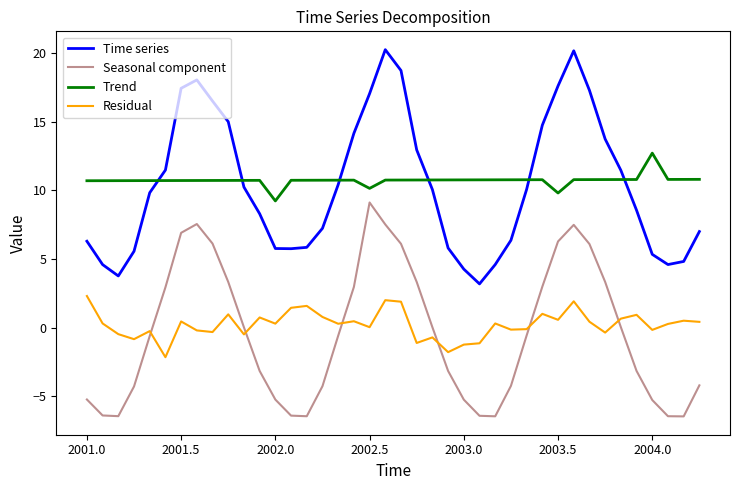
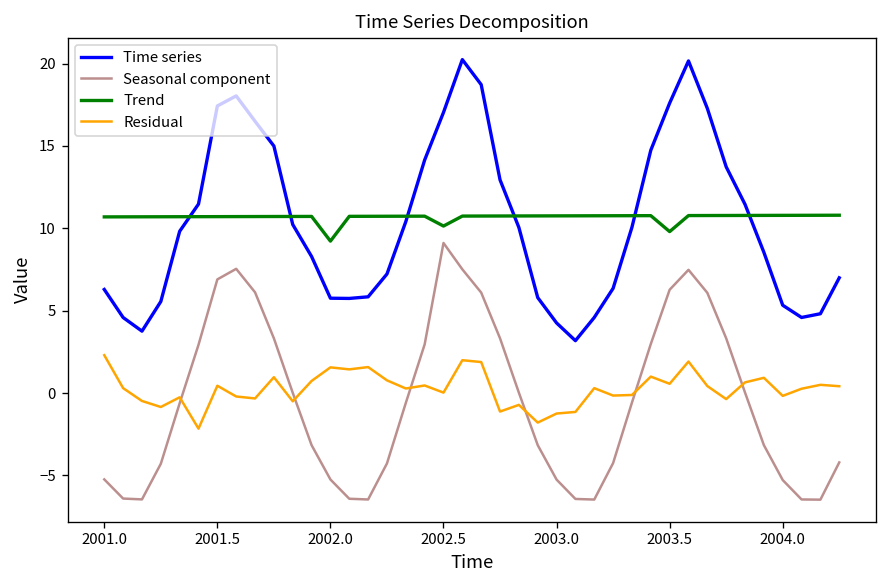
Residual, 2002.0: 0.3 -> 1.6
Trend, 2004.0: 12.7 -> 10.8
